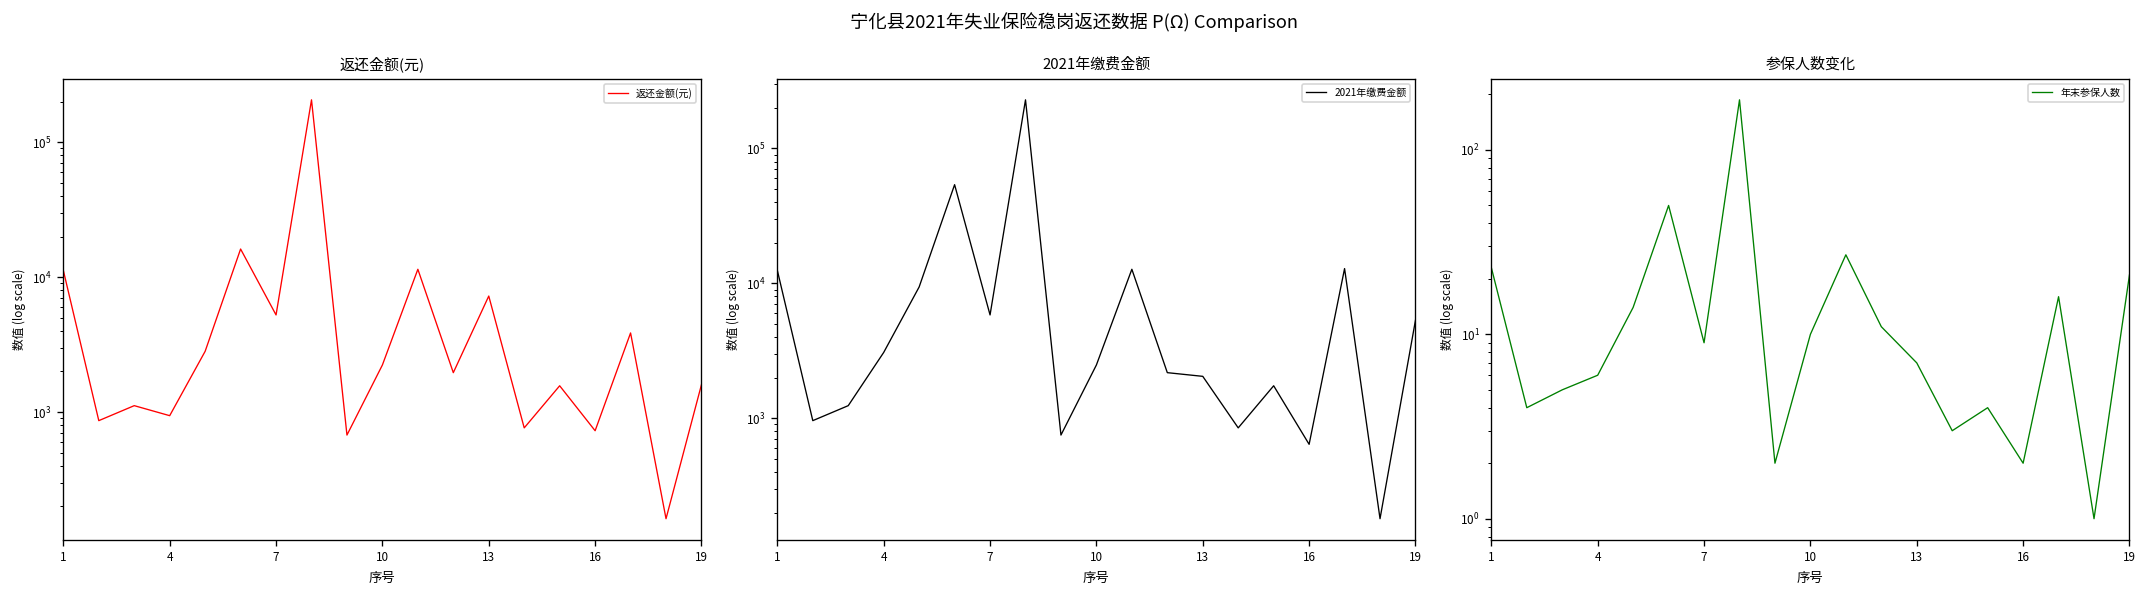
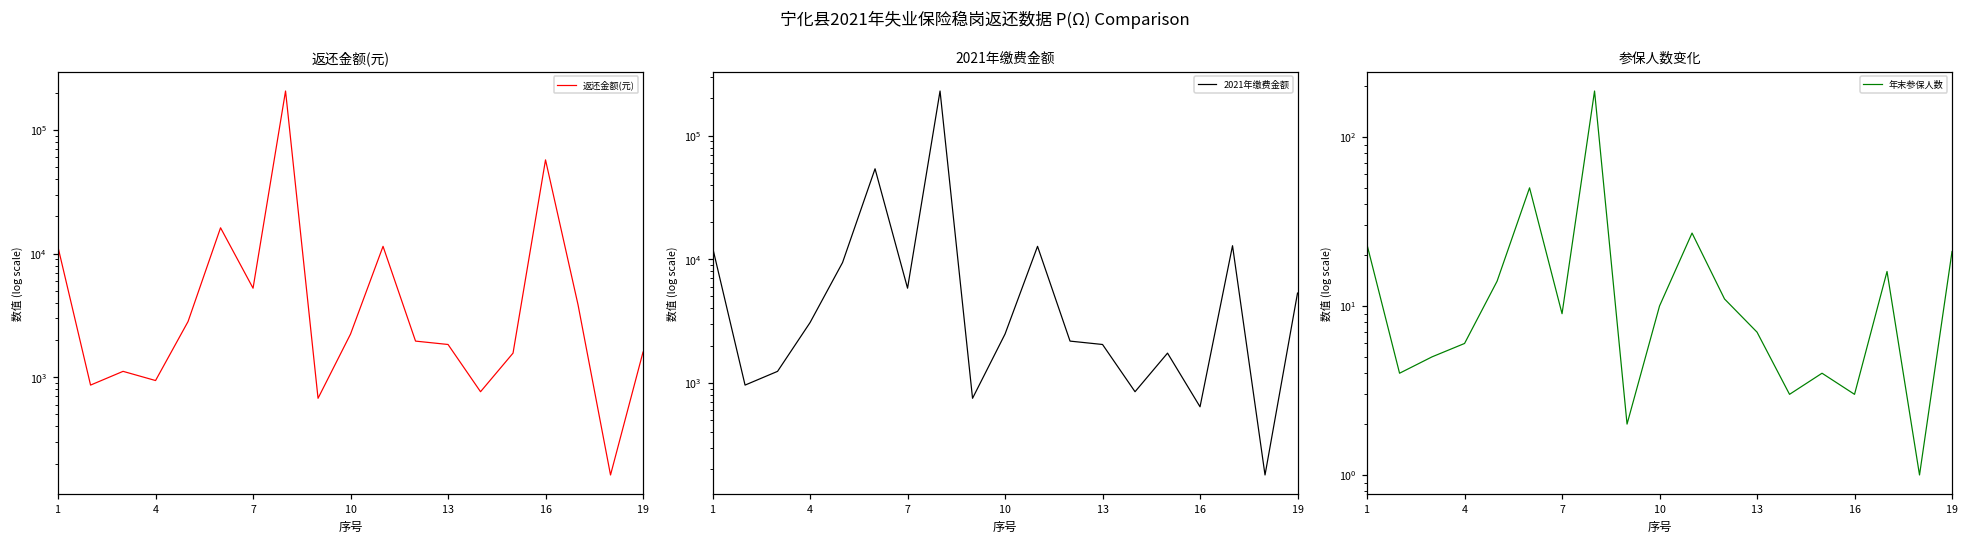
返还金额(元), 13: 7000 -> 1800
返还金额(元), 16: 700 -> 60000
参保人数变化, 16: 2 -> 3
